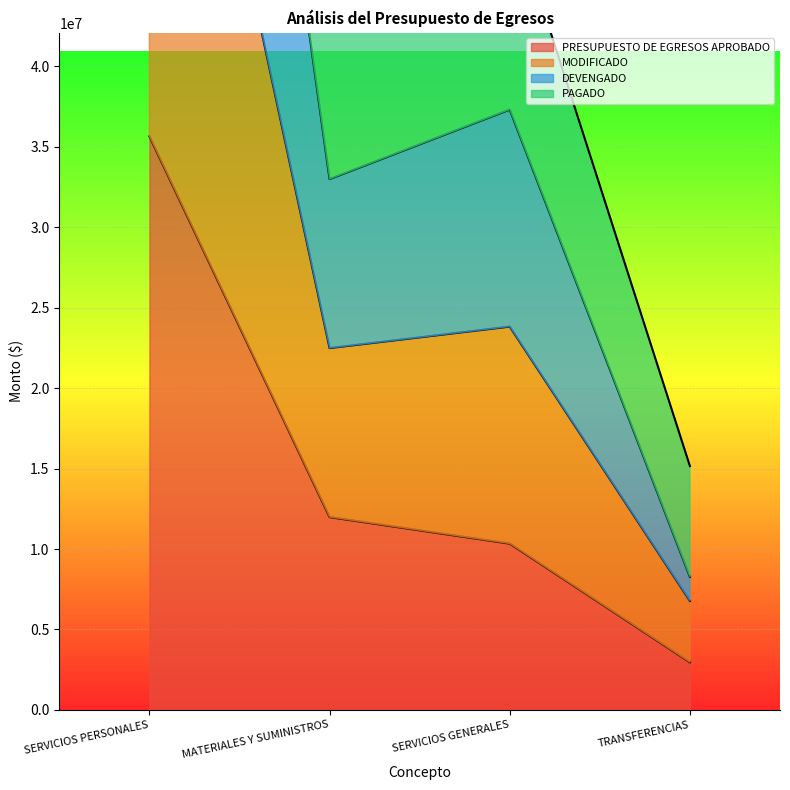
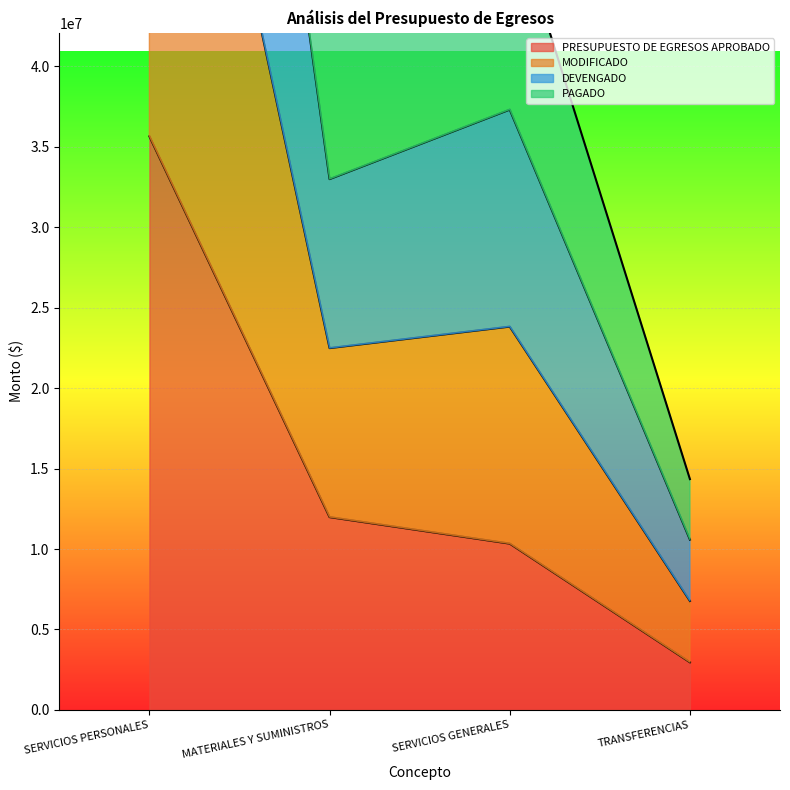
DEVENGADO, TRANSFERENCIAS: 1500000 -> 3800000
PAGADO, TRANSFERENCIAS: 6900000 -> 3800000
